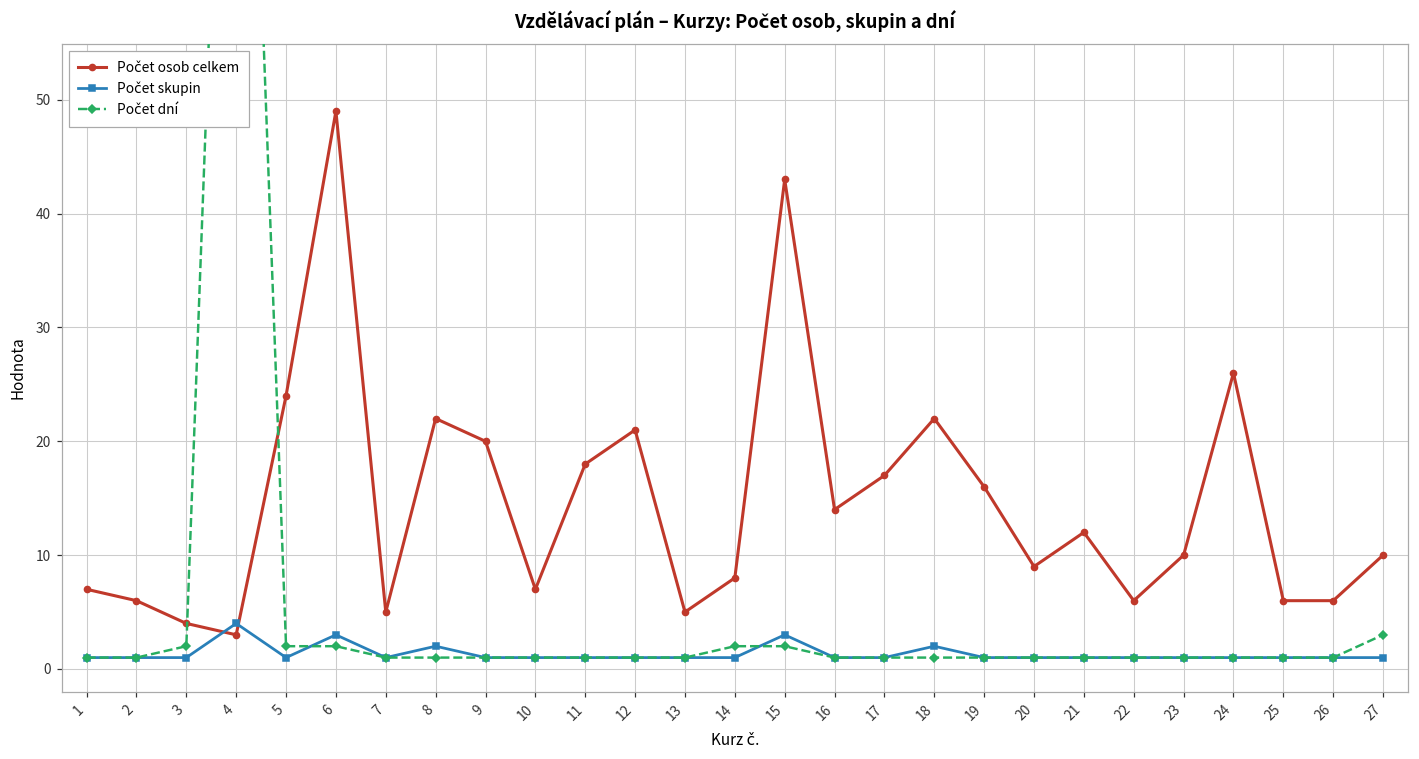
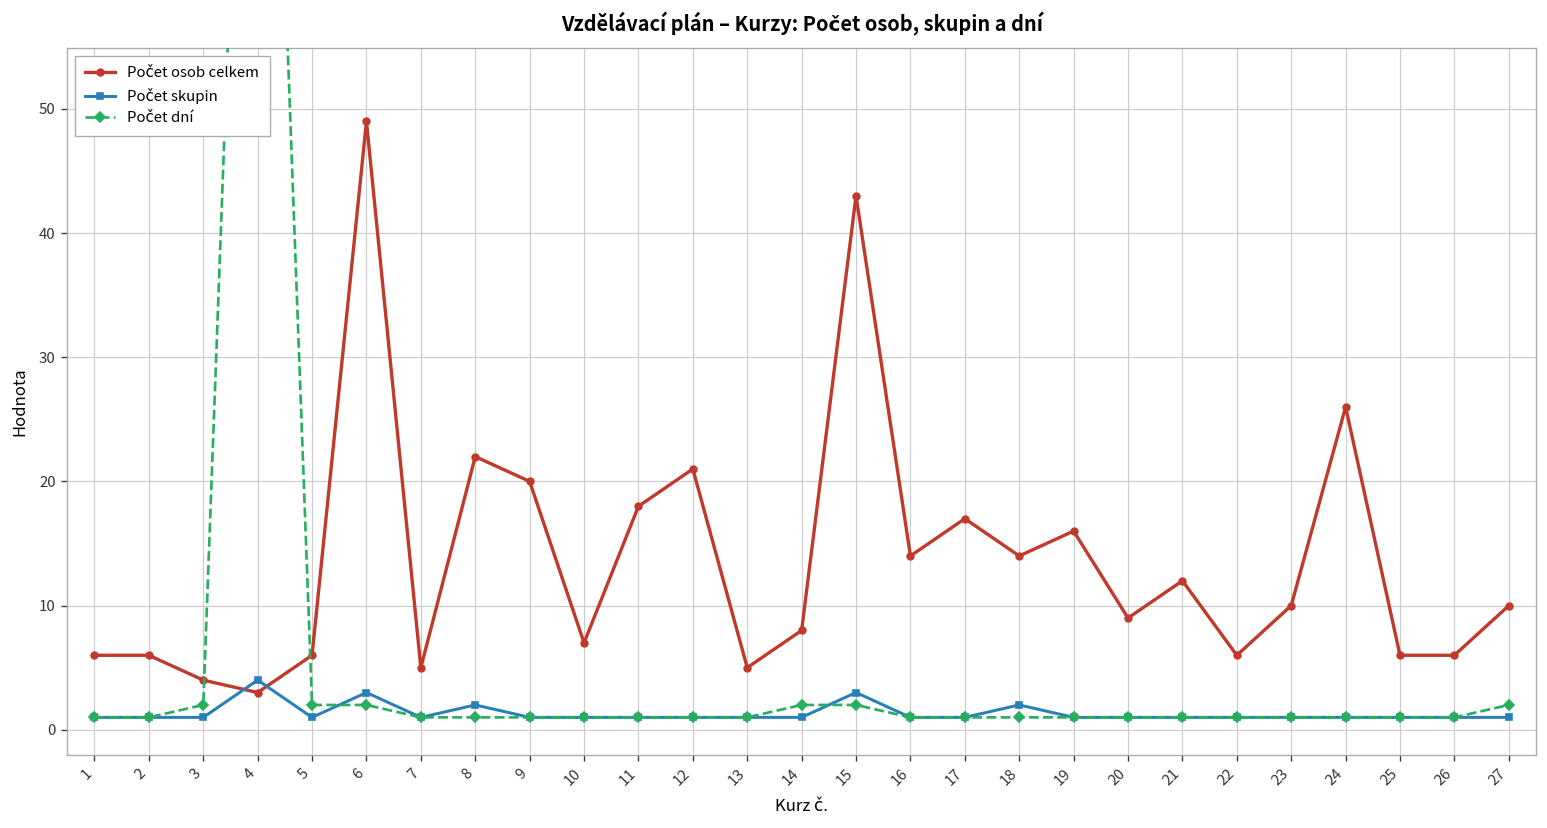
Počet osob celkem, 1: 7 -> 6
Počet osob celkem, 5: 24 -> 6
Počet osob celkem, 18: 22 -> 14
Počet dní, 27: 3 -> 2
